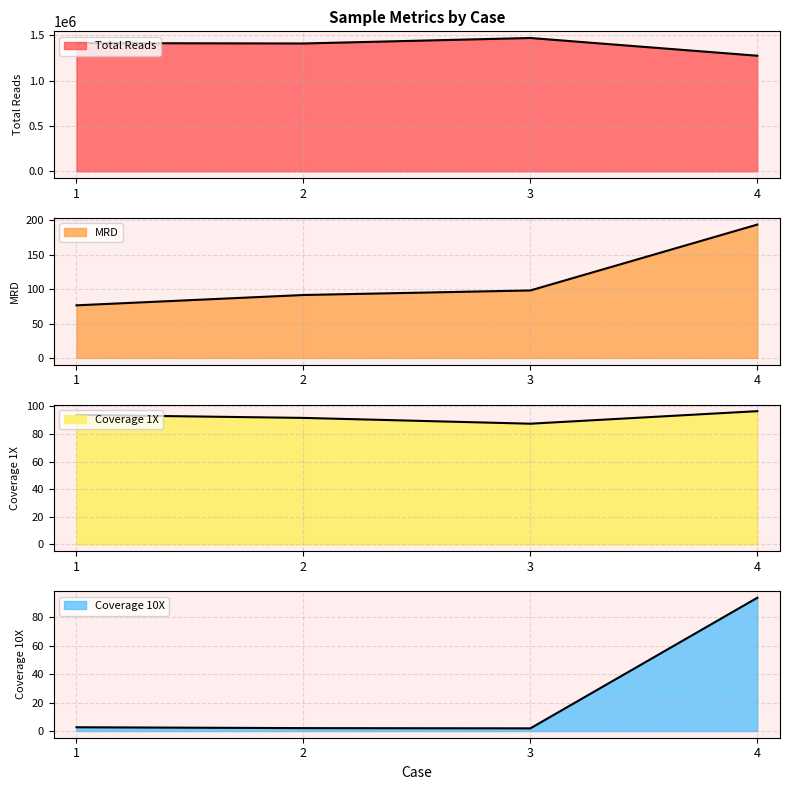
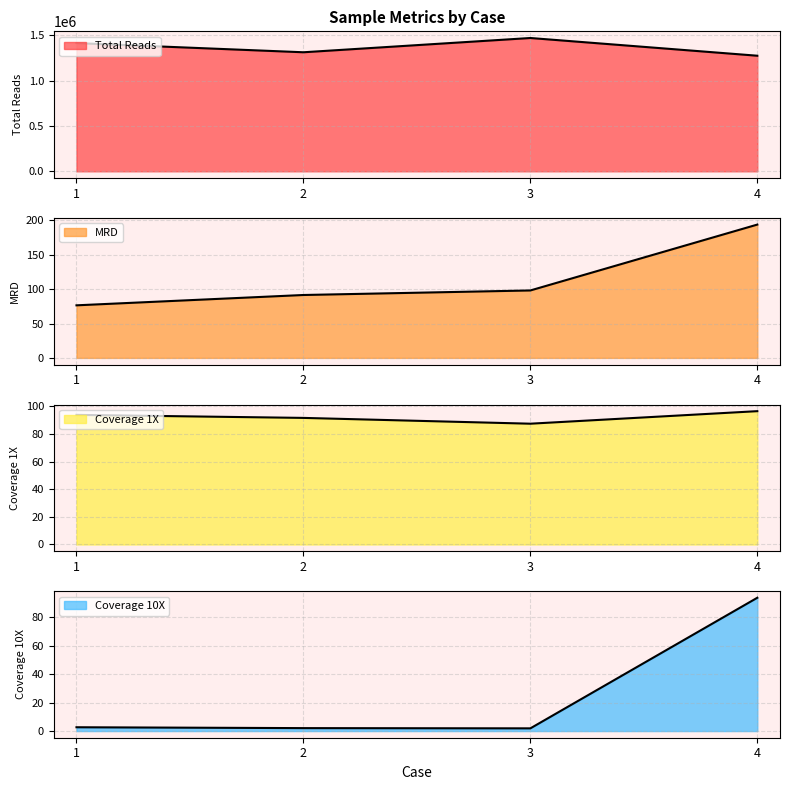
Sample Metrics by Case, 2: 1400000 -> 1300000
